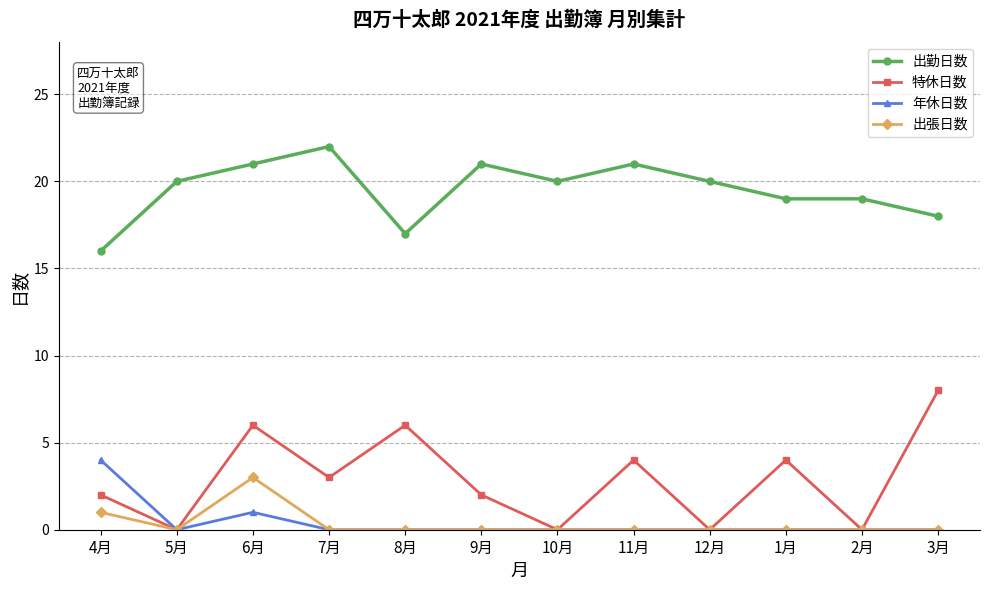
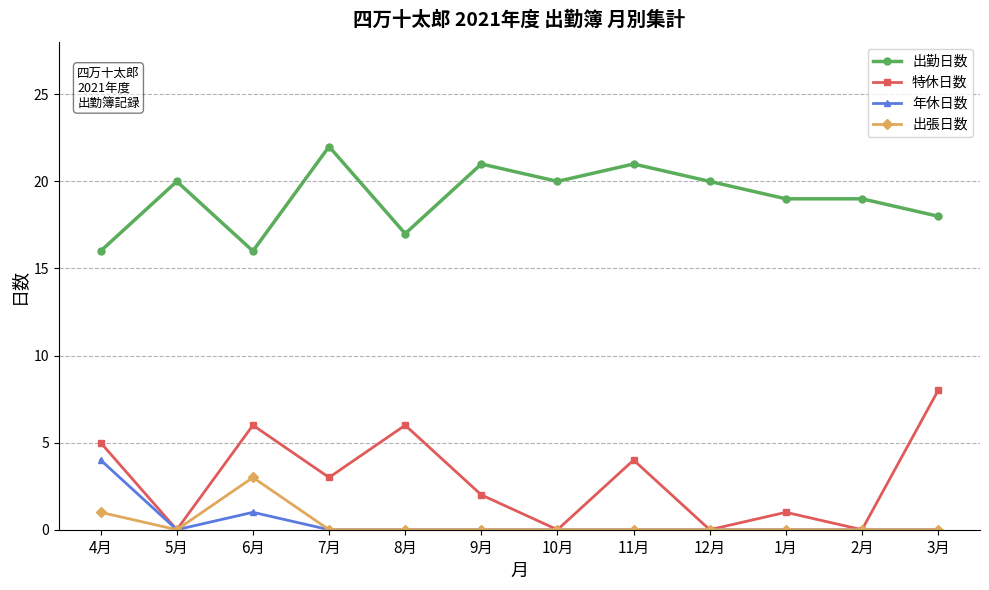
特休日数, 4月: 2 -> 5
出勤日数, 6月: 21 -> 16
特休日数, 1月: 4 -> 1
